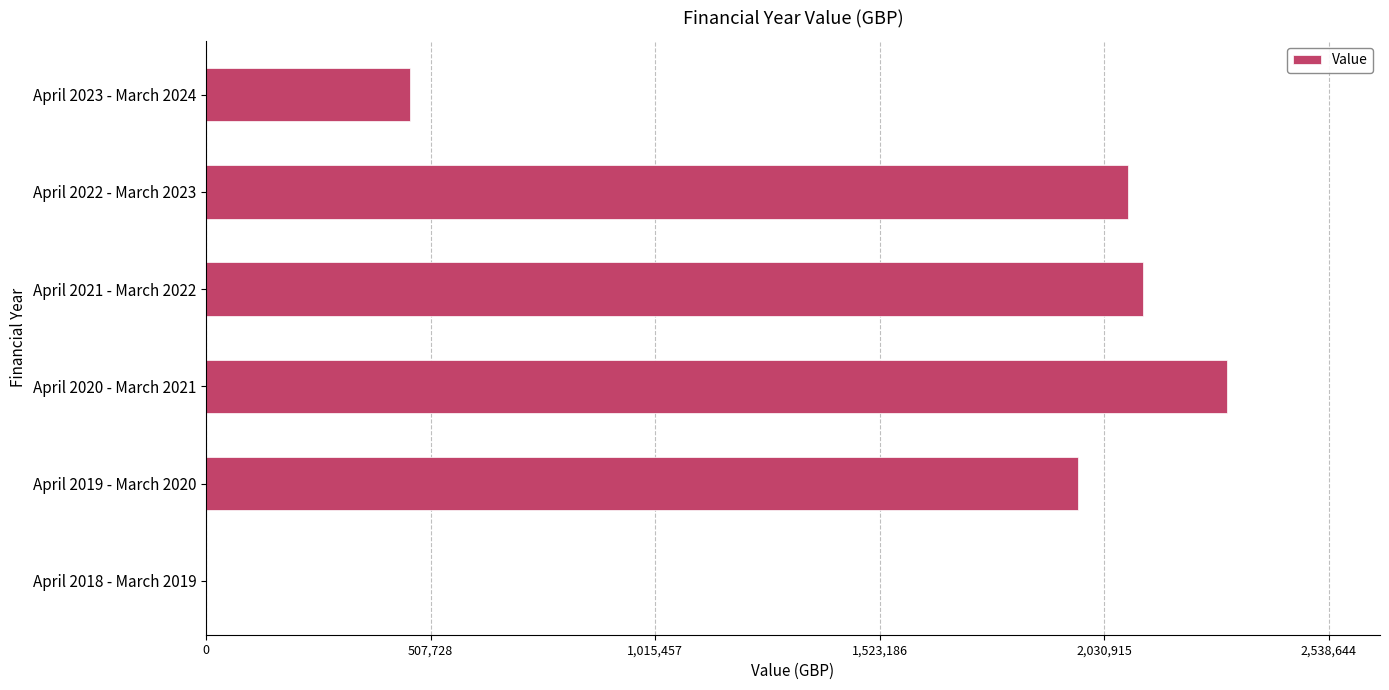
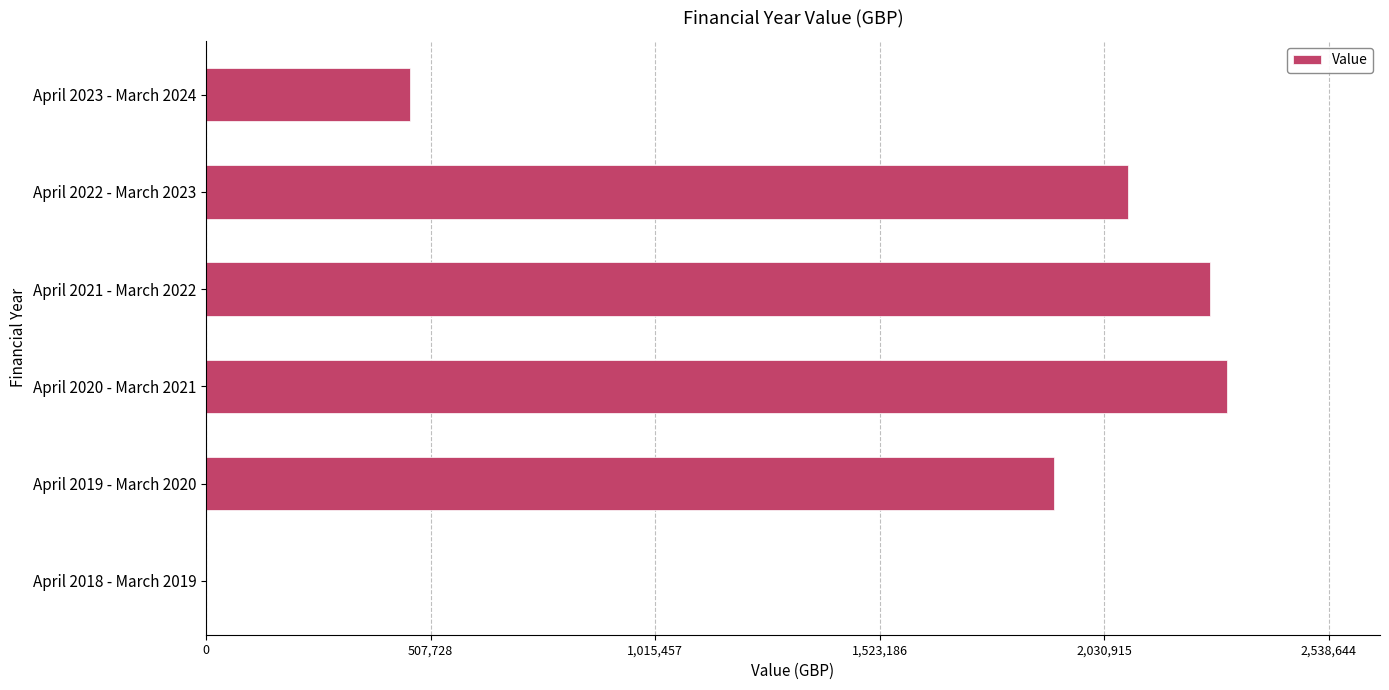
April 2021 - March 2022: 2,120,000 -> 2,270,000
April 2019 - March 2020: 1,970,000 -> 1,920,000
